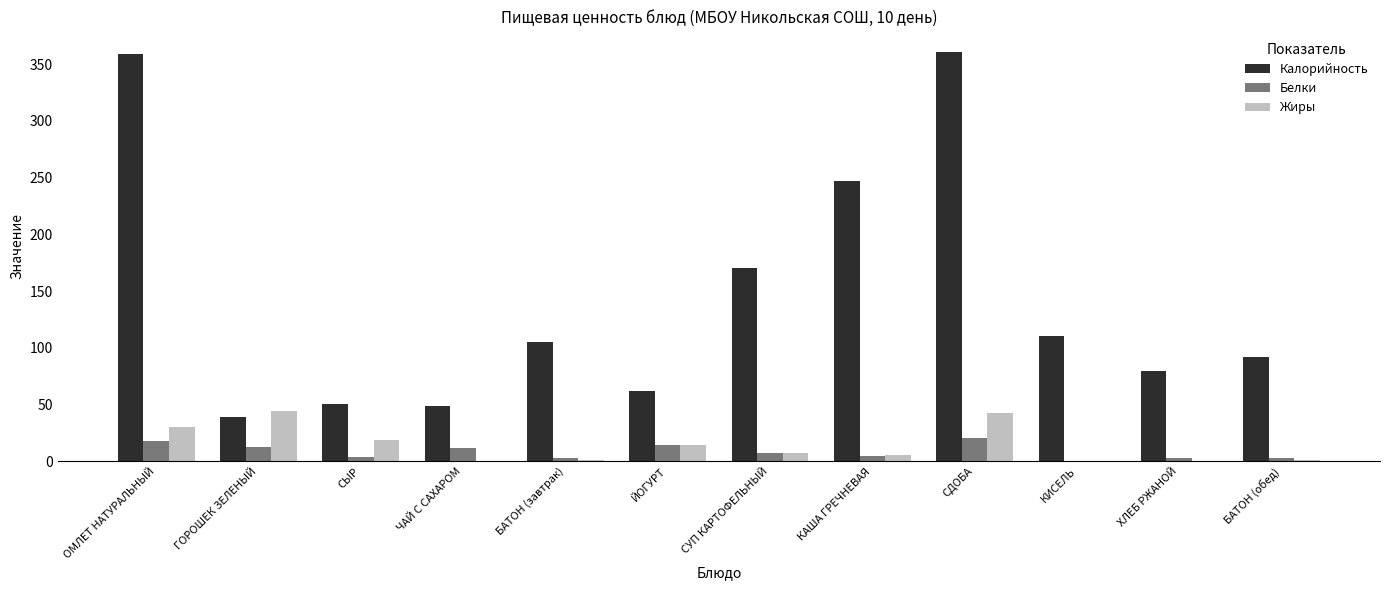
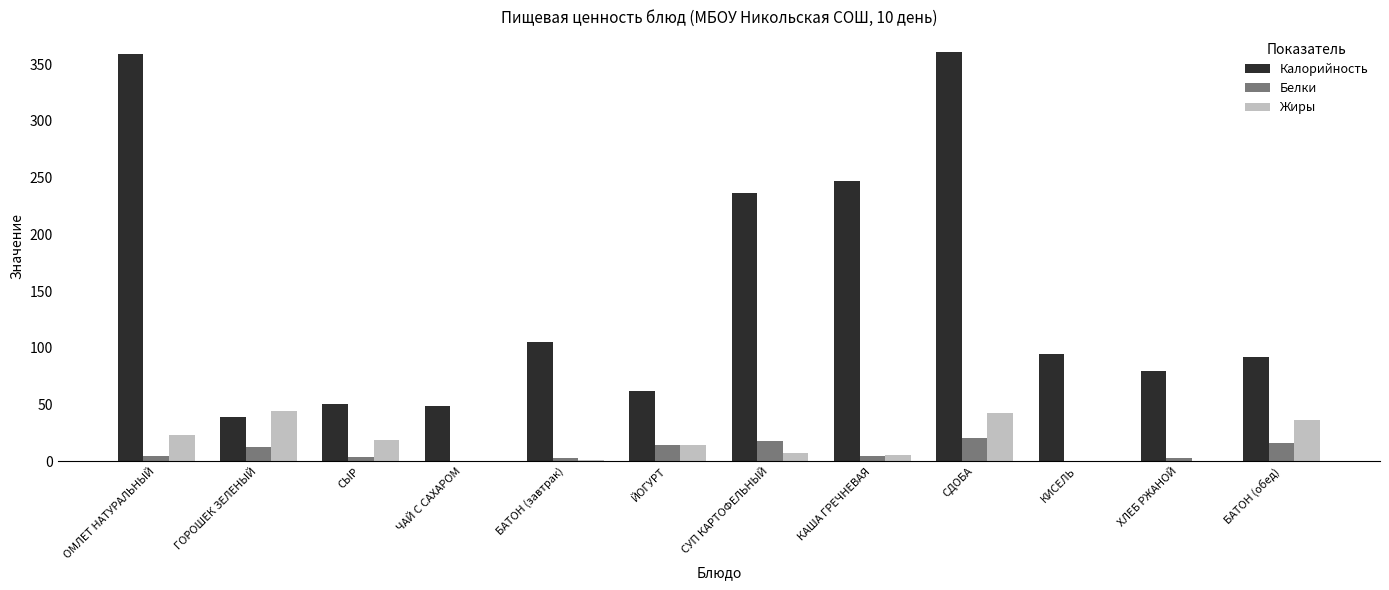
Белки, ОМЛЕТ НАТУРАЛЬНЫЙ: 18 -> 5
Жиры, ОМЛЕТ НАТУРАЛЬНЫЙ: 30 -> 23
Белки, ЧАЙ С САХАРОМ: 12 -> 0
Калорийность, СУП КАРТОФЕЛЬНЫЙ: 170 -> 237
Белки, СУП КАРТОФЕЛЬНЫЙ: 7 -> 18
Калорийность, КИСЕЛЬ: 110 -> 95
Белки, БАТОН (обед): 3 -> 16
Жиры, БАТОН (обед): 1 -> 36
